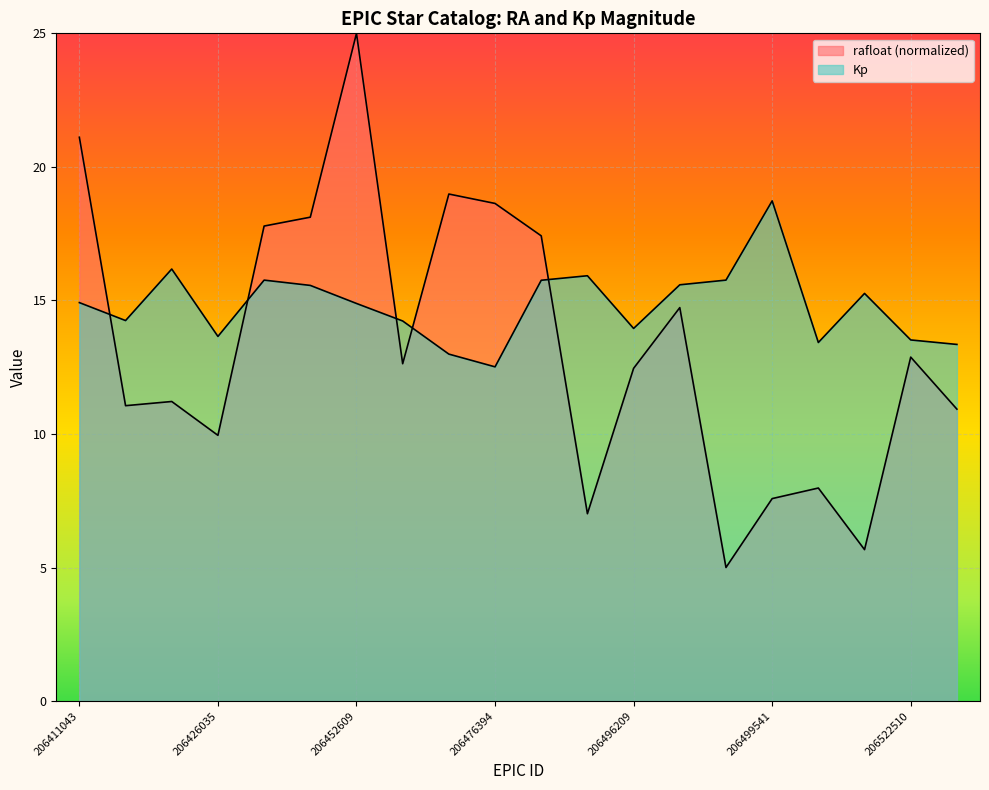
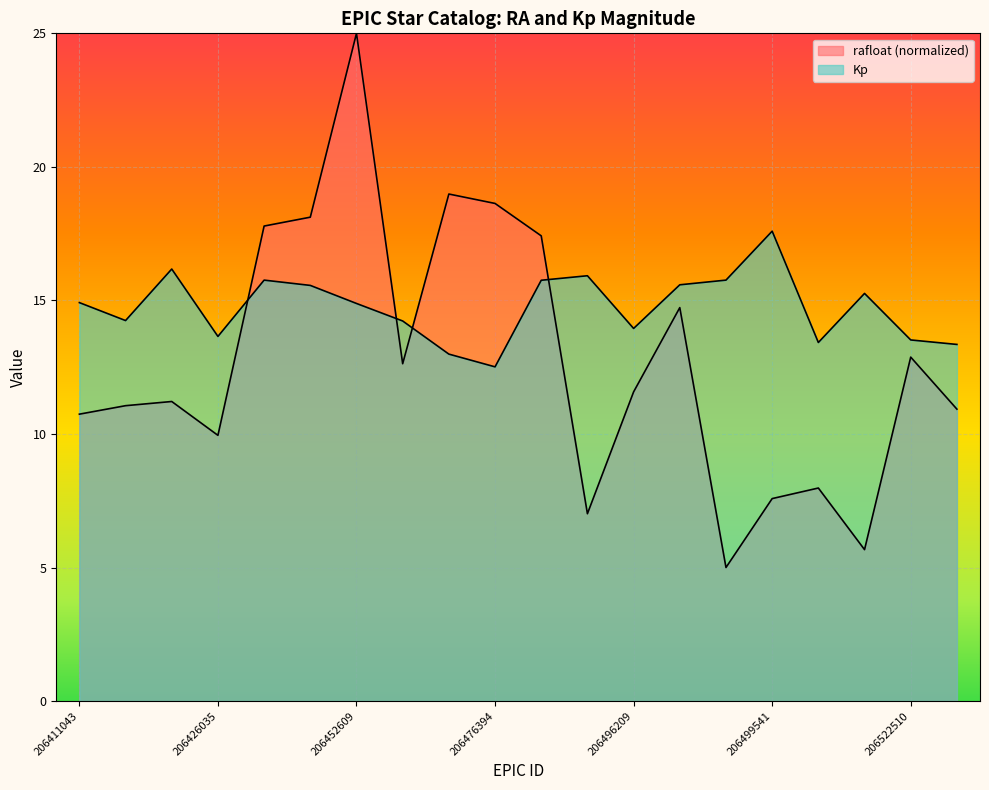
rafloat (normalized), 206411043: 21.1 -> 10.7
rafloat (normalized), 206496209: 12.5 -> 11.6
Kp, 206499541: 18.7 -> 17.6
